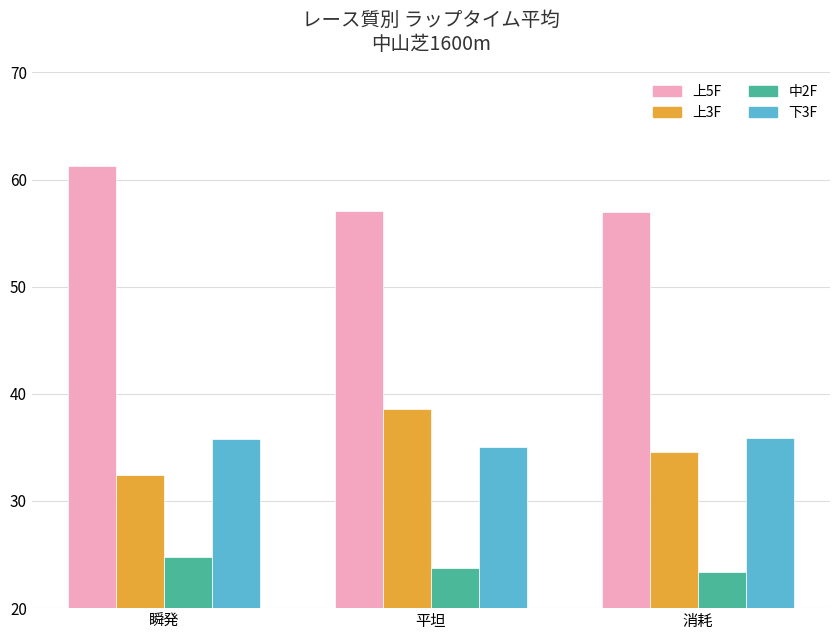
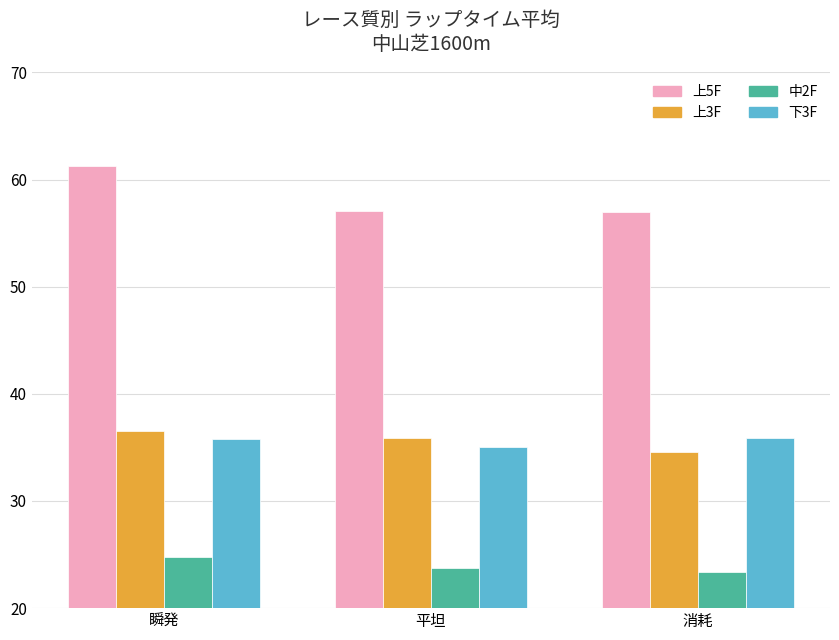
上3F, 瞬発: 32.4 -> 36.5
上3F, 平坦: 38.6 -> 35.9
